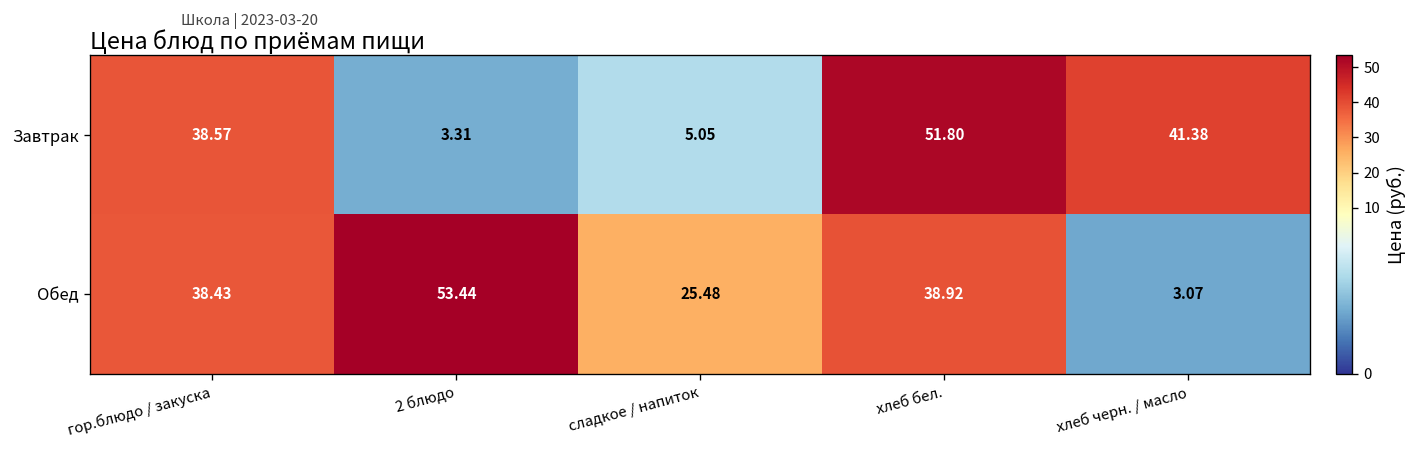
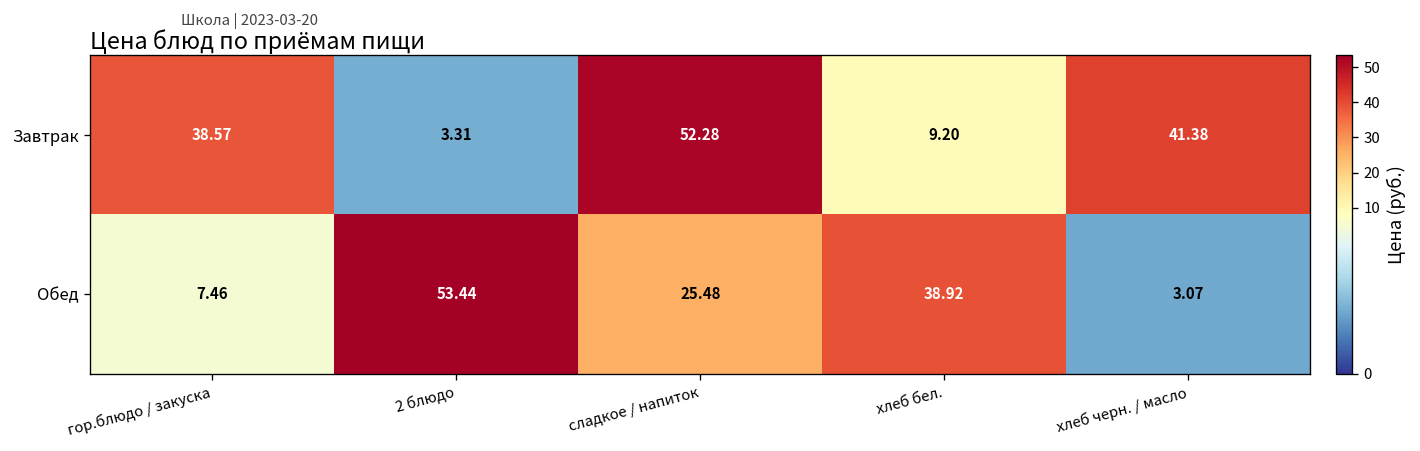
Завтрак, сладкое / напиток: 5.05 -> 52.28
Завтрак, хлеб бел.: 51.80 -> 9.20
Обед, гор.блюдо / закуска: 38.43 -> 7.46
